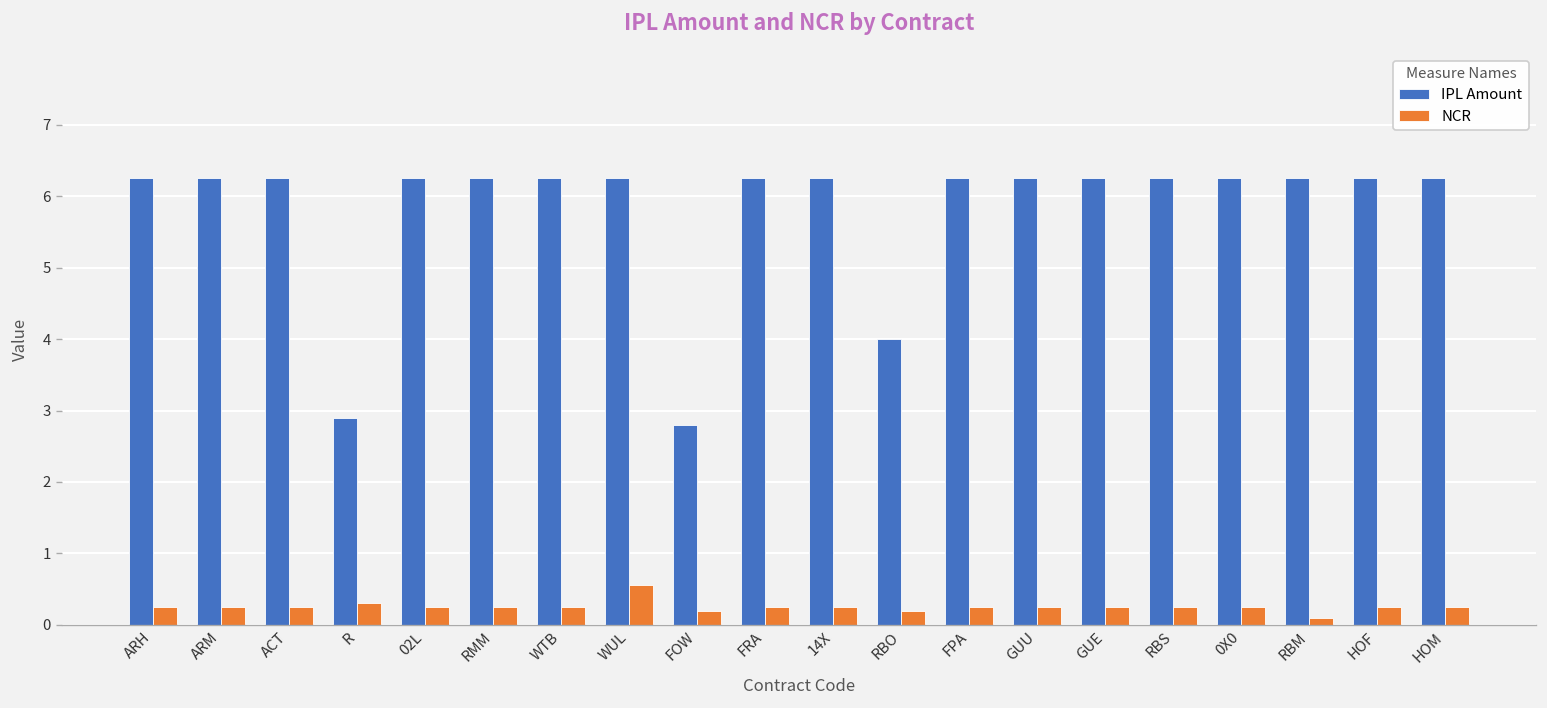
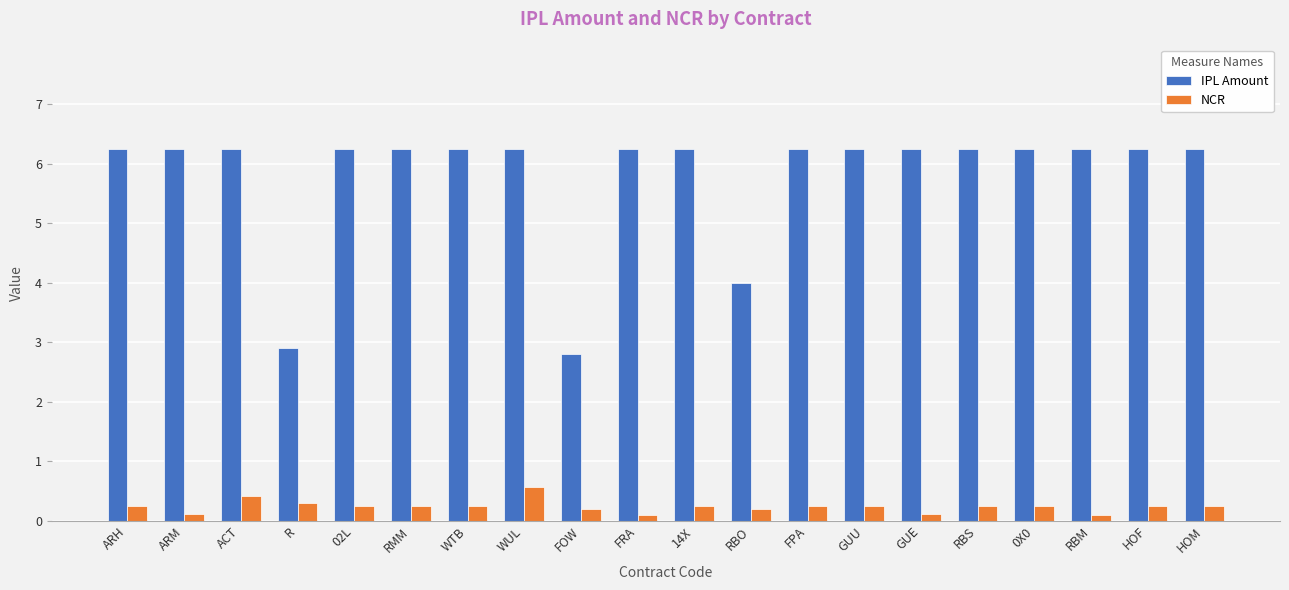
NCR, ARM: 0.3 -> 0.1
NCR, ACT: 0.3 -> 0.4
NCR, FRA: 0.3 -> 0.1
NCR, GUE: 0.3 -> 0.1
